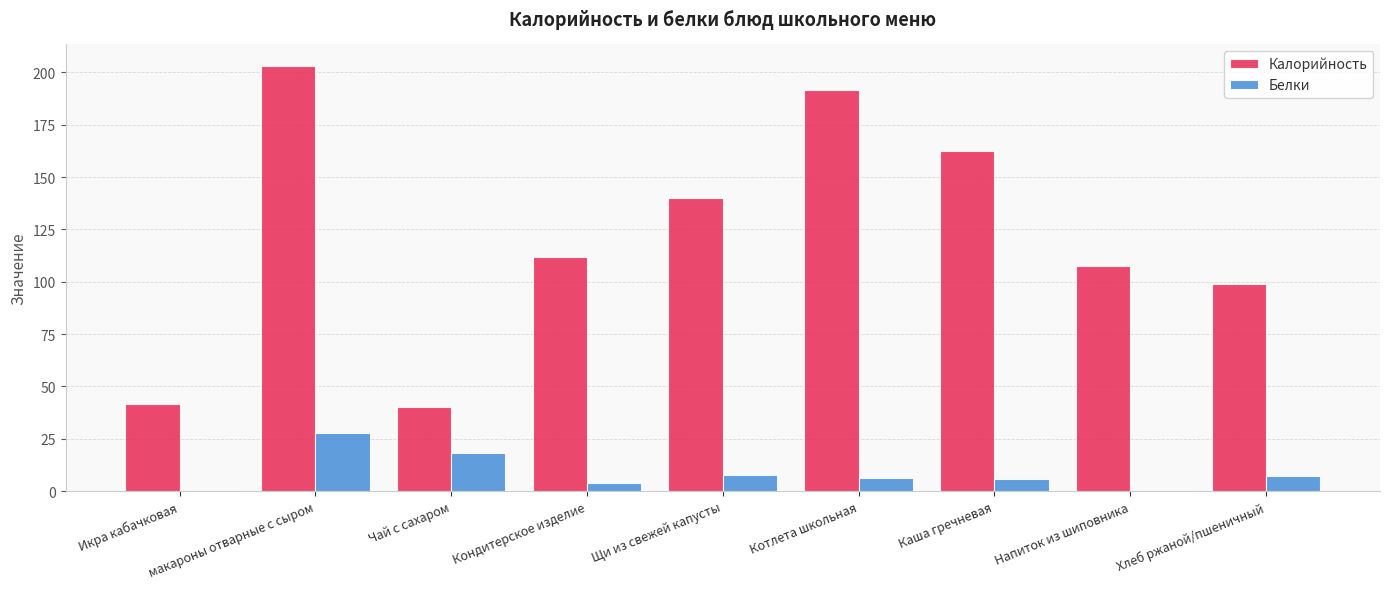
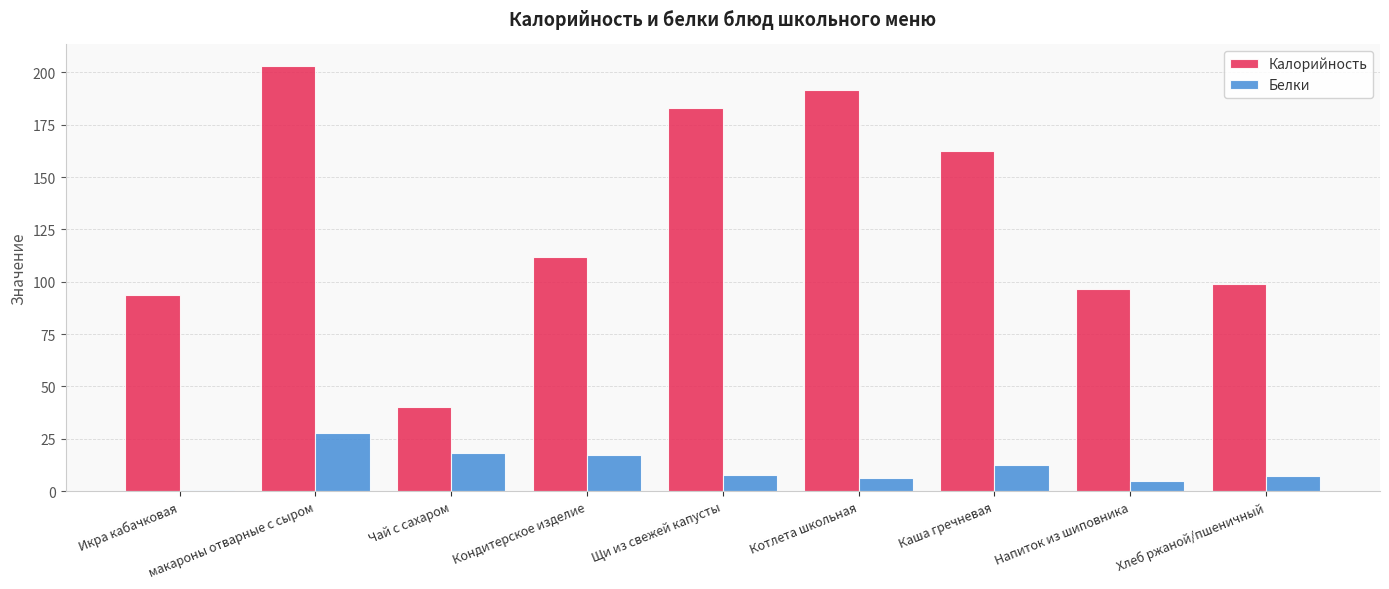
Калорийность, Икра кабачковая: 42 -> 94
Белки, Кондитерское изделие: 4 -> 17
Калорийность, Щи из свежей капусты: 140 -> 183
Белки, Каша гречневая: 6 -> 13
Калорийность, Напиток из шиповника: 107 -> 97
Белки, Напиток из шиповника: 1 -> 5
